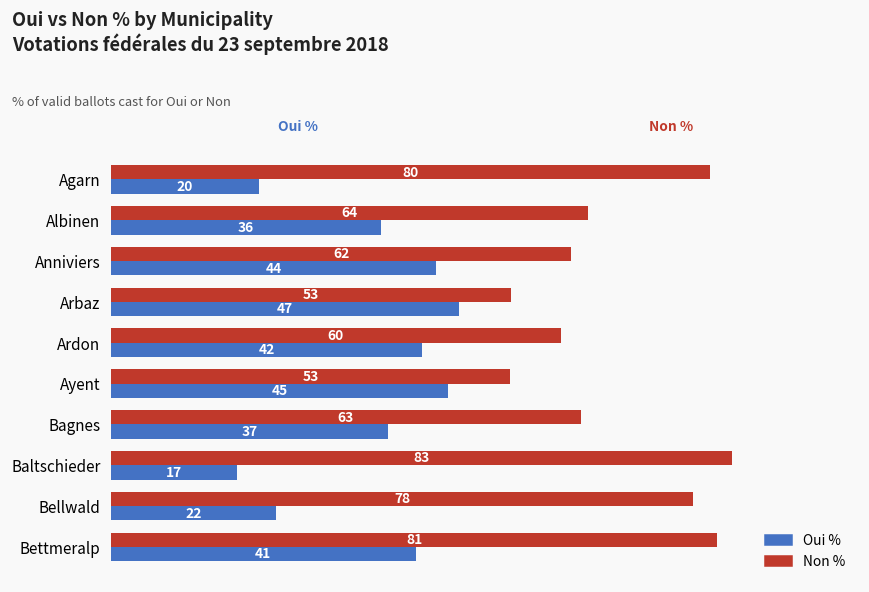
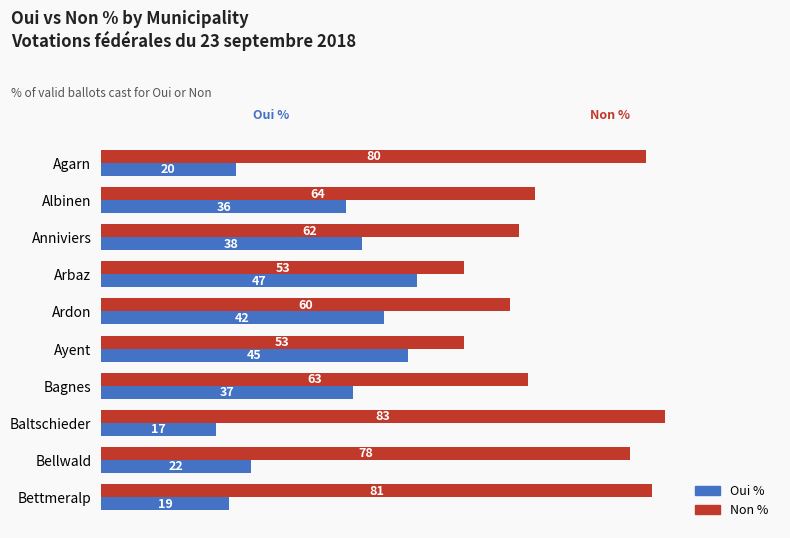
Oui %, Anniviers: 44 -> 38
Oui %, Bettmeralp: 41 -> 19
